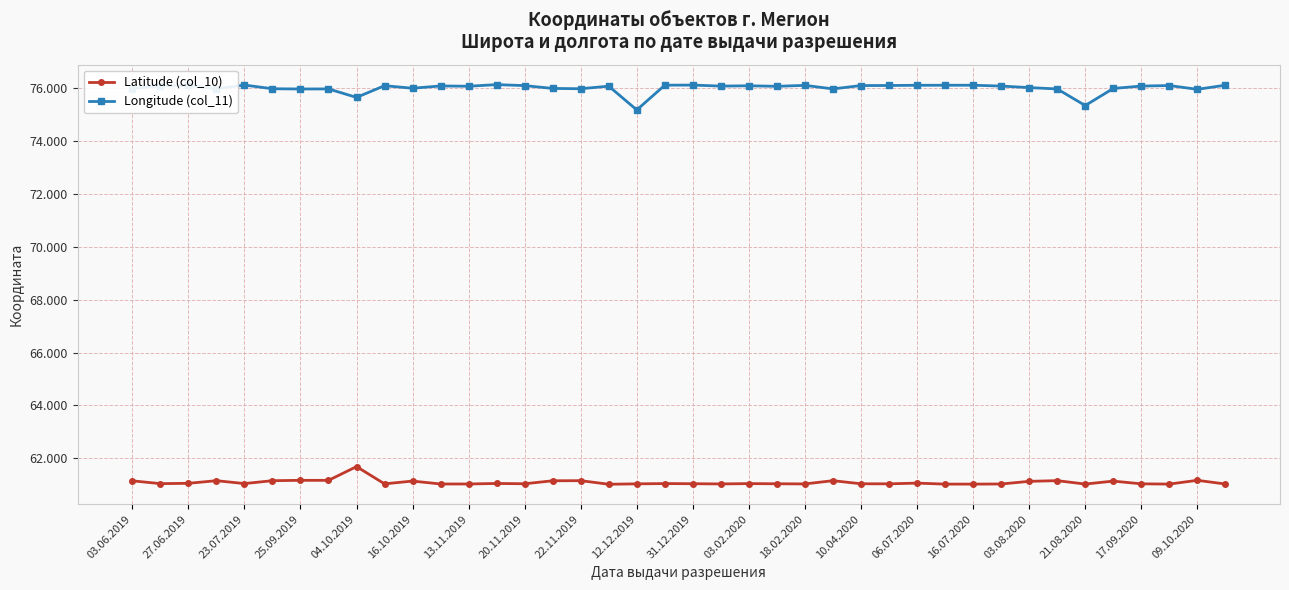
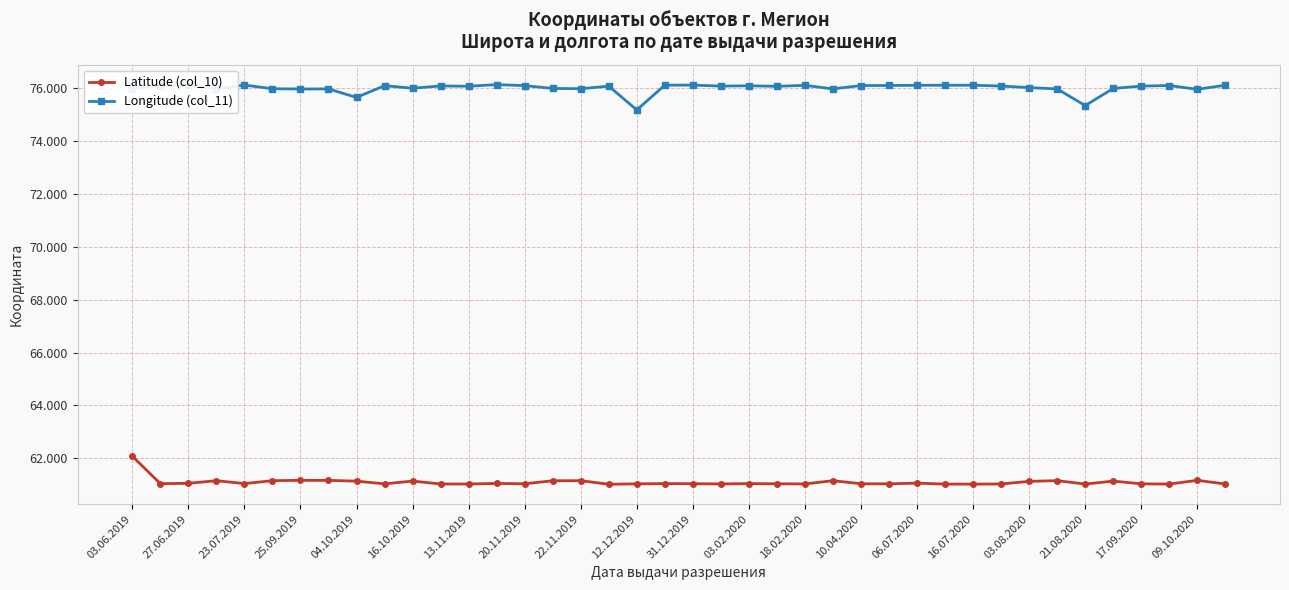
Latitude (col_10), 03.06.2019: 61.1 -> 62.1
Latitude (col_10), 04.10.2019: 61.7 -> 61.1
